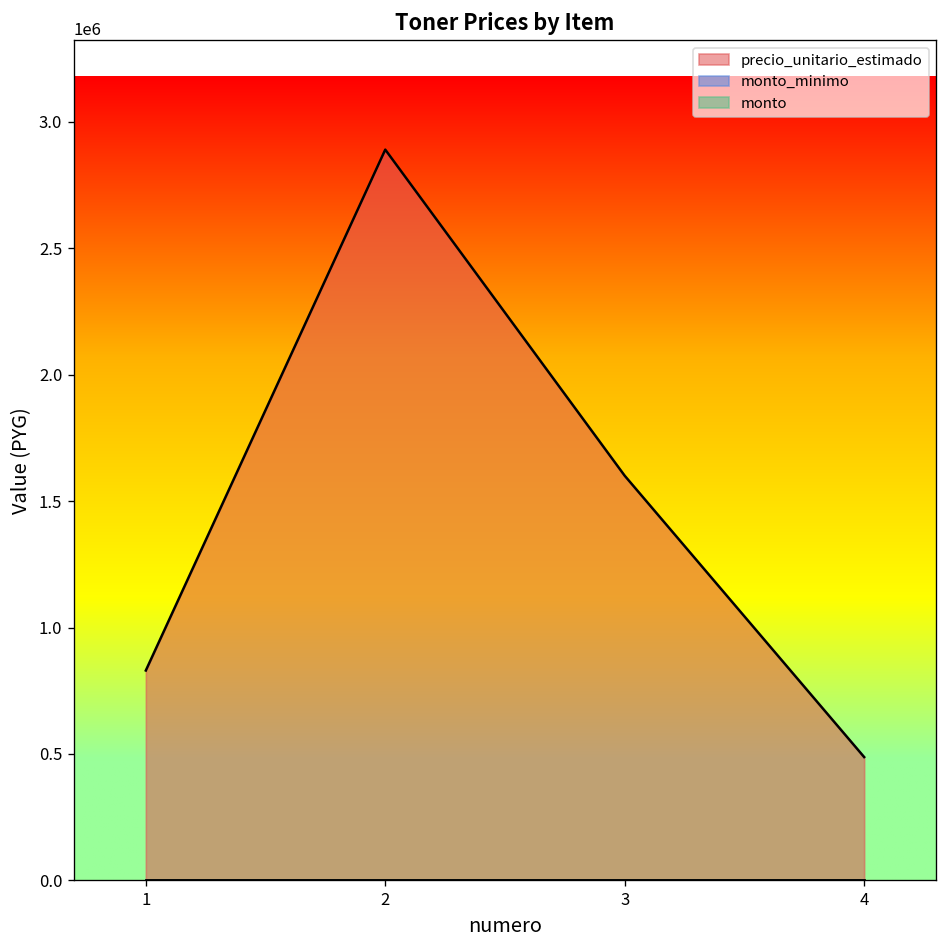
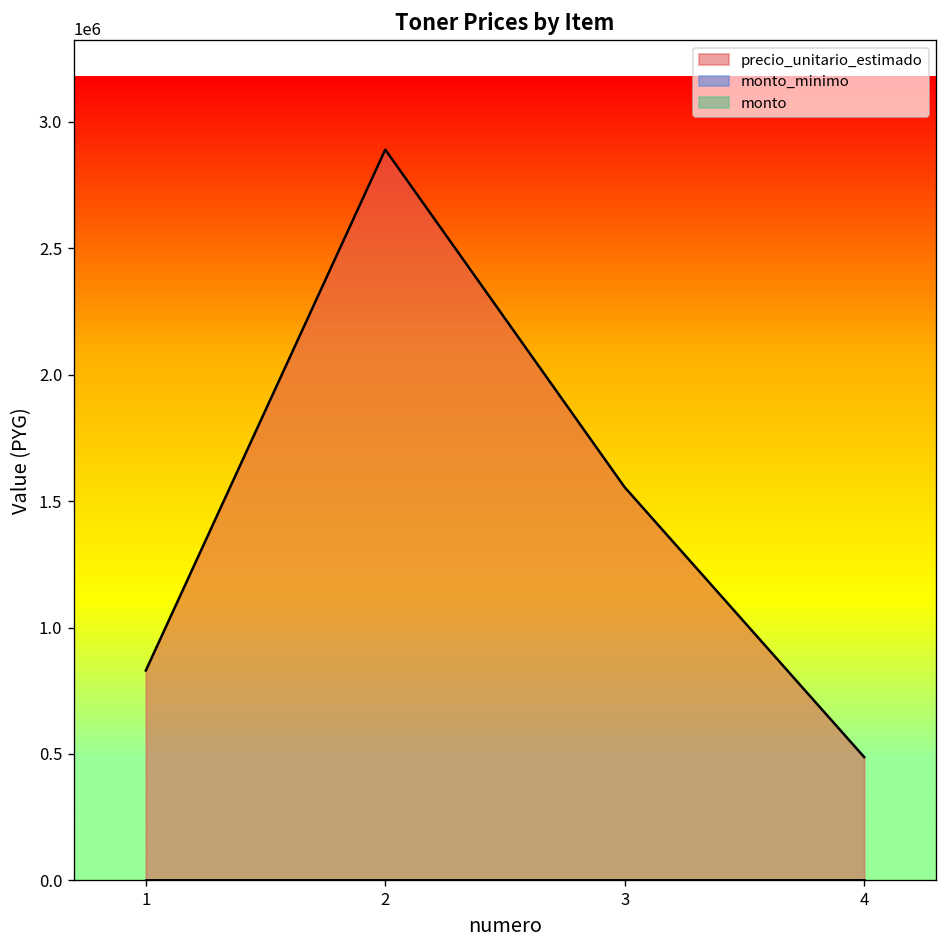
precio_unitario_estimado, 3: 1600000 -> 1550000
